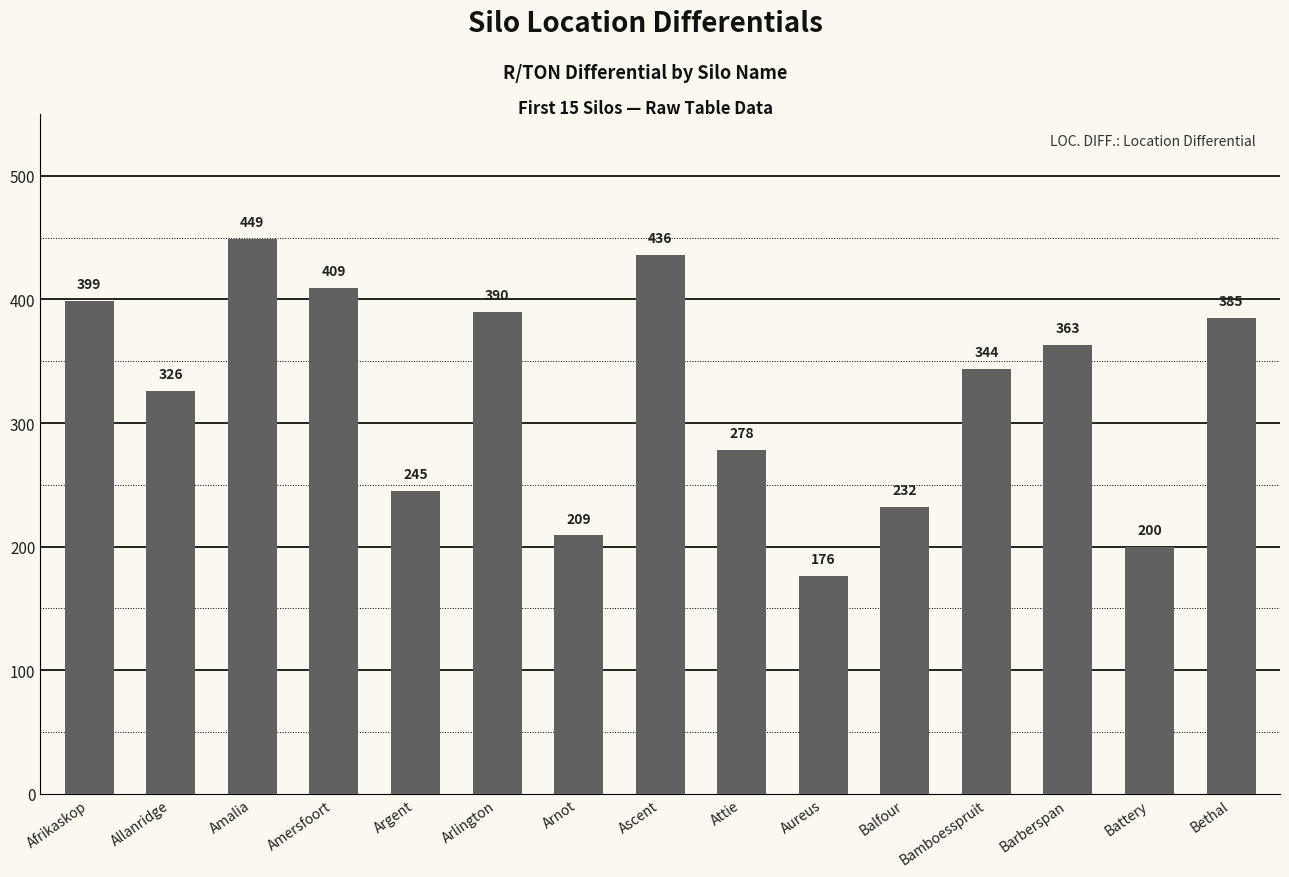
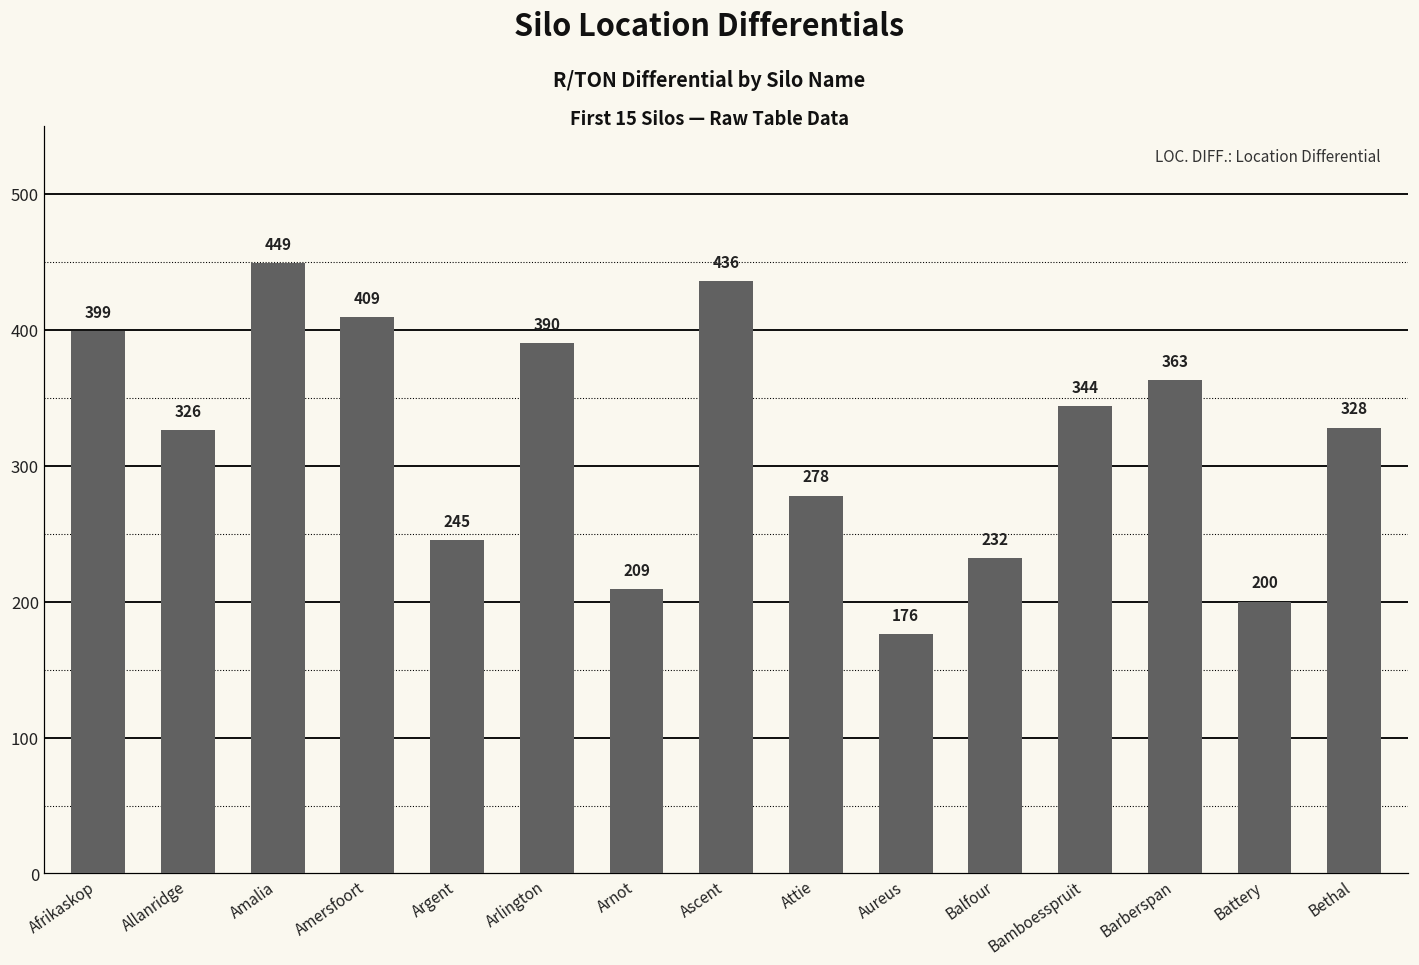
Bethal: 385 -> 328
